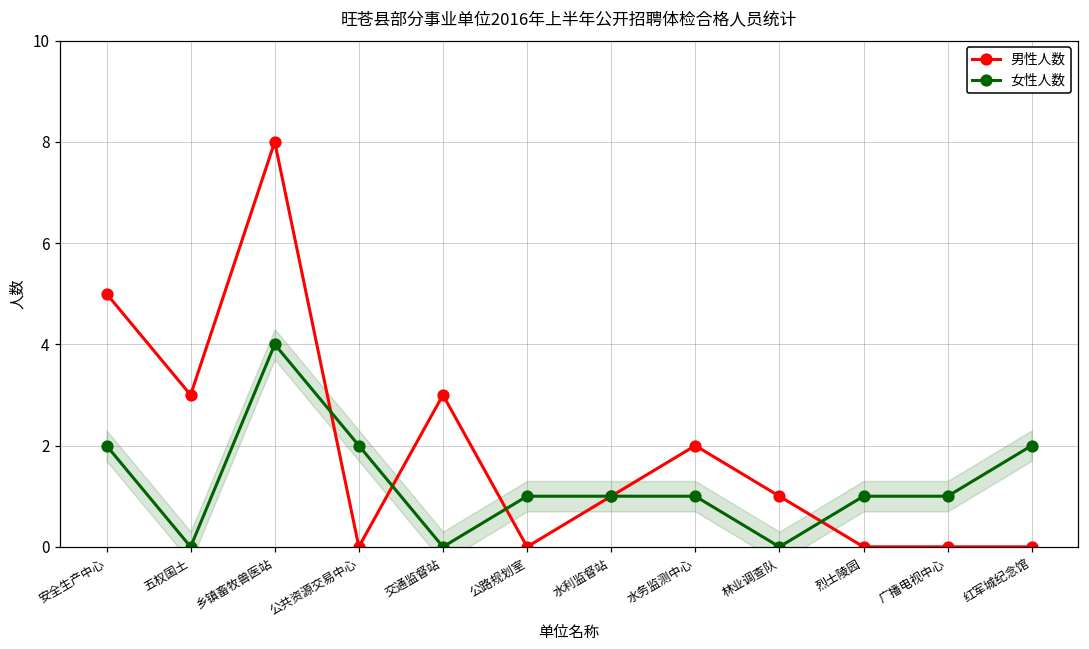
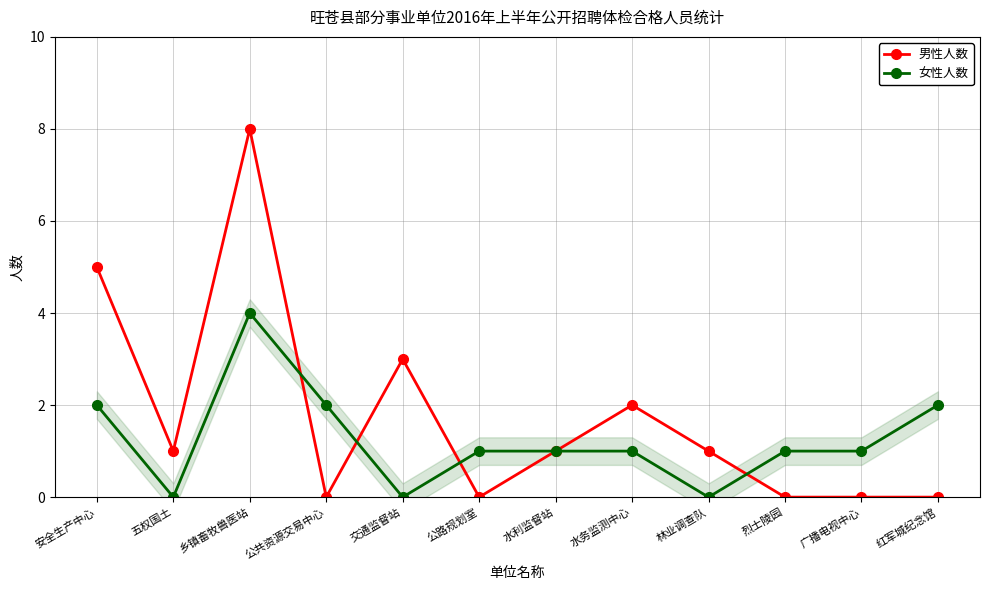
男性人数, 五权国土: 3 -> 1
